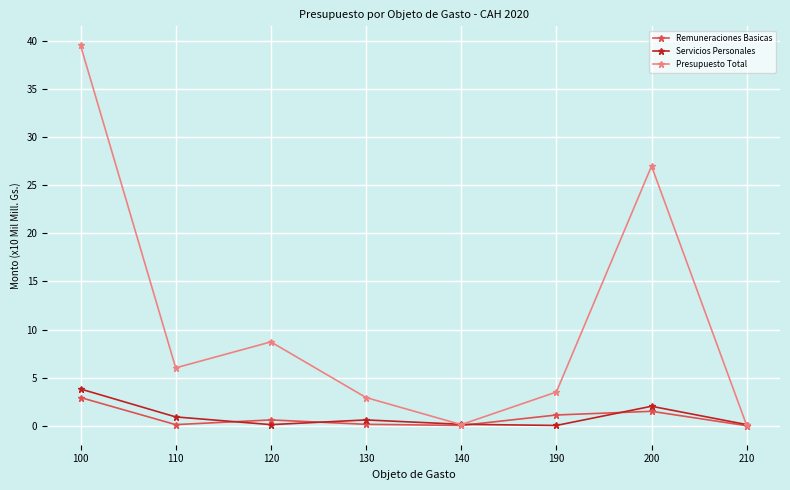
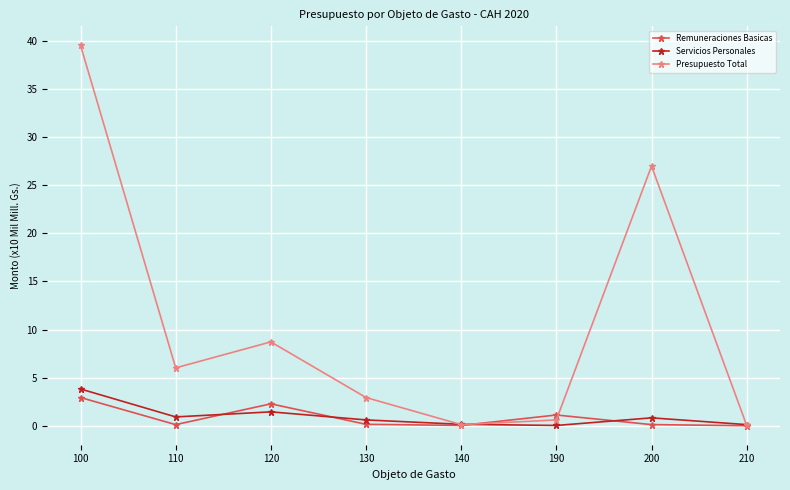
Remuneraciones Basicas, 120: 1 -> 2
Servicios Personales, 120: 0 -> 1
Presupuesto Total, 190: 4 -> 1
Remuneraciones Basicas, 200: 1 -> 0
Servicios Personales, 200: 2 -> 1
